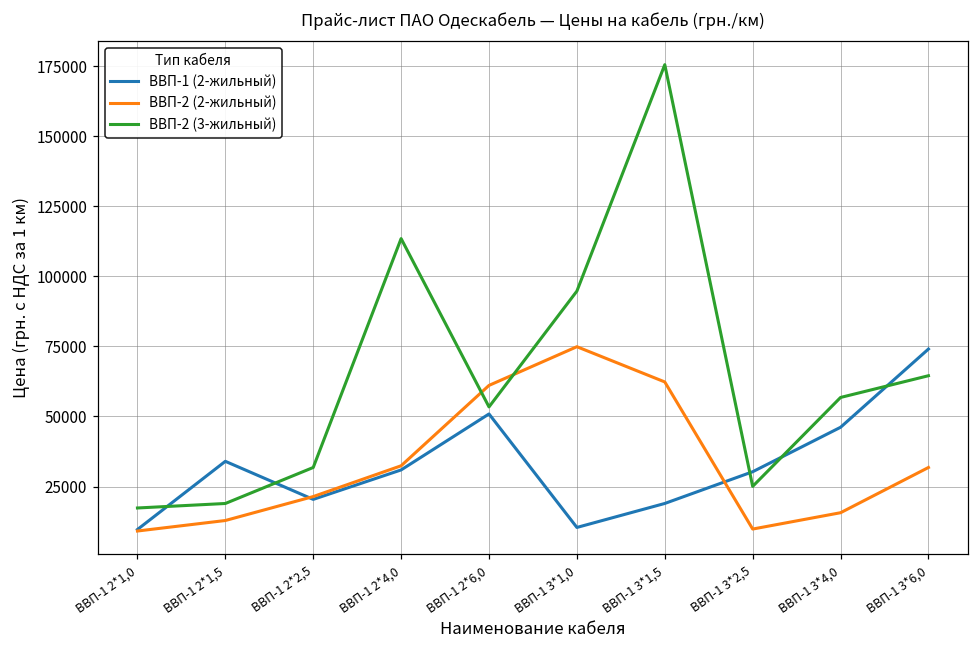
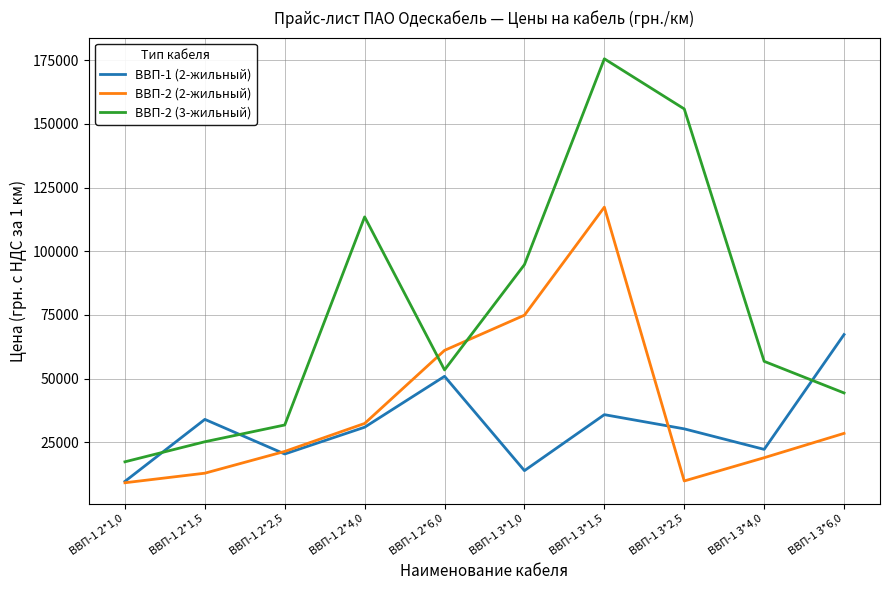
ВВП-2 (3-жильный), ВВП-1 2*1,5: 19000 -> 25000
ВВП-1 (2-жильный), ВВП-1 3*1,0: 10000 -> 14000
ВВП-1 (2-жильный), ВВП-1 3*1,5: 19000 -> 36000
ВВП-2 (2-жильный), ВВП-1 3*1,5: 62000 -> 117000
ВВП-2 (3-жильный), ВВП-1 3*2,5: 25000 -> 156000
ВВП-1 (2-жильный), ВВП-1 3*4,0: 46000 -> 22000
ВВП-2 (2-жильный), ВВП-1 3*4,0: 16000 -> 19000
ВВП-1 (2-жильный), ВВП-1 3*6,0: 74000 -> 67000
ВВП-2 (2-жильный), ВВП-1 3*6,0: 32000 -> 29000
ВВП-2 (3-жильный), ВВП-1 3*6,0: 65000 -> 44000
